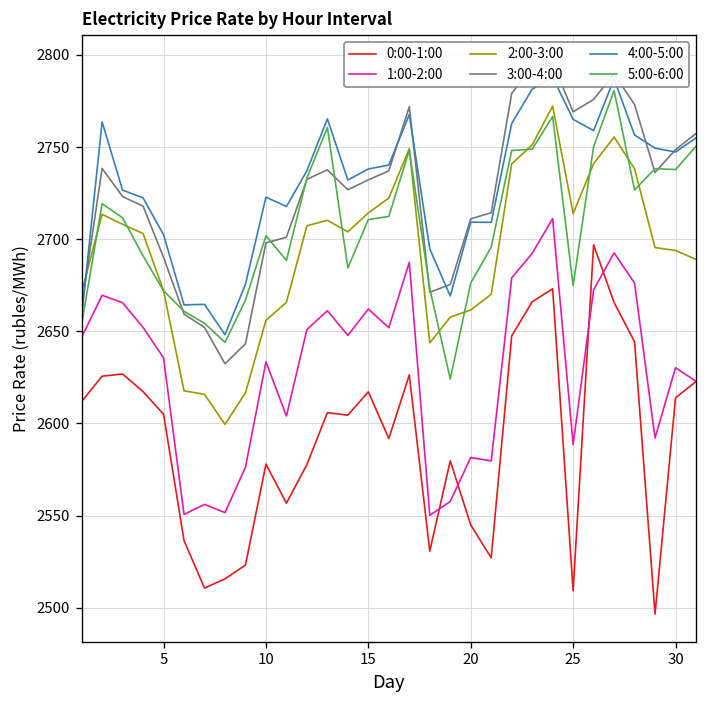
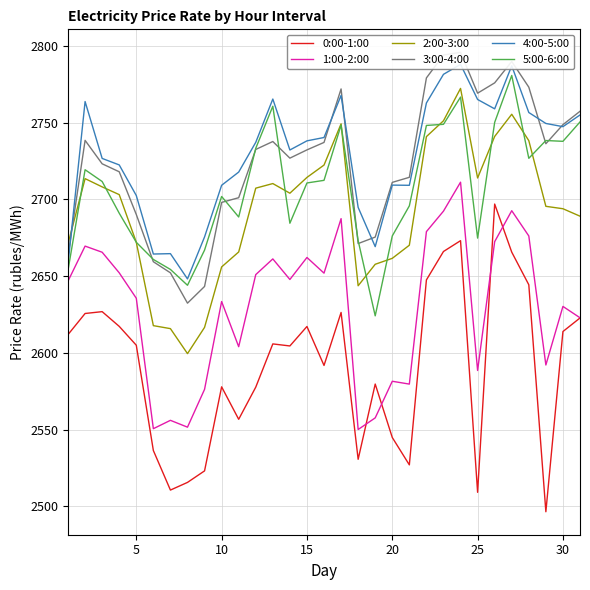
4:00-5:00, 10: 2723 -> 2709
